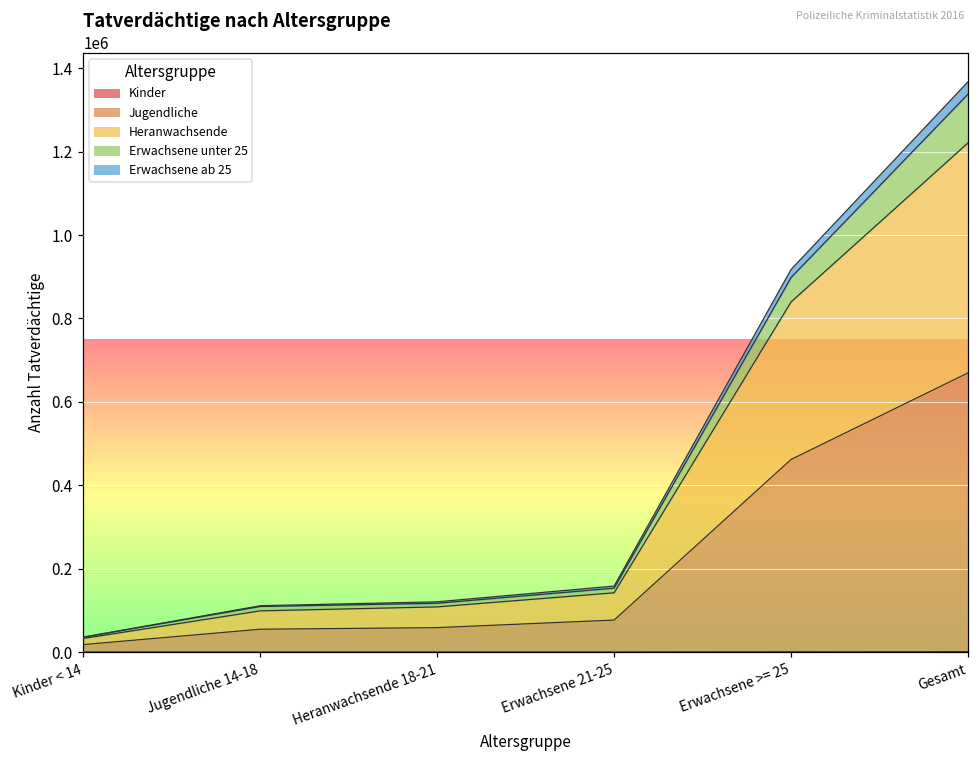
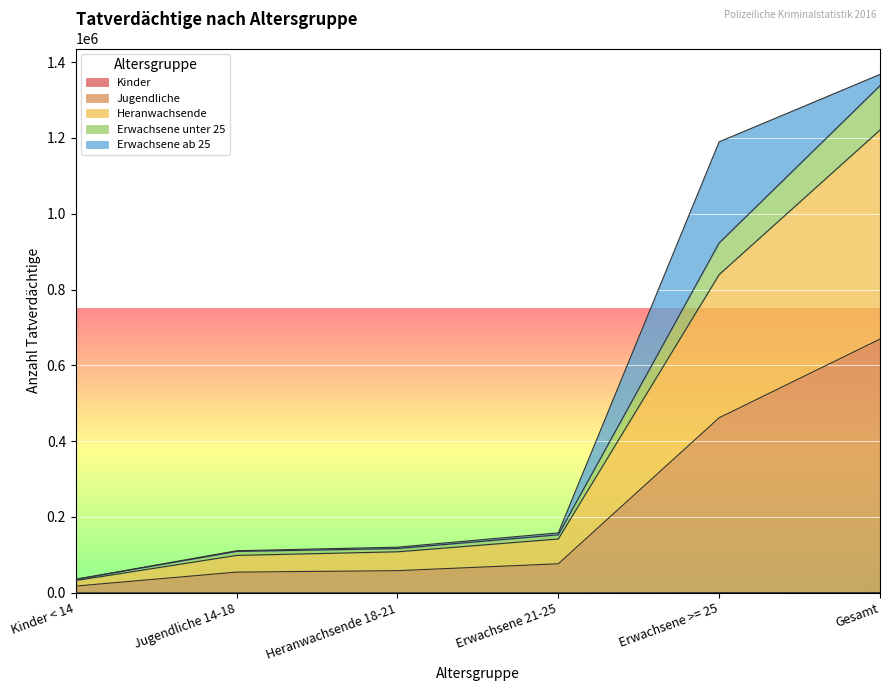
Erwachsene unter 25, Erwachsene >= 25: 60000 -> 80000
Erwachsene ab 25, Erwachsene >= 25: 20000 -> 270000
